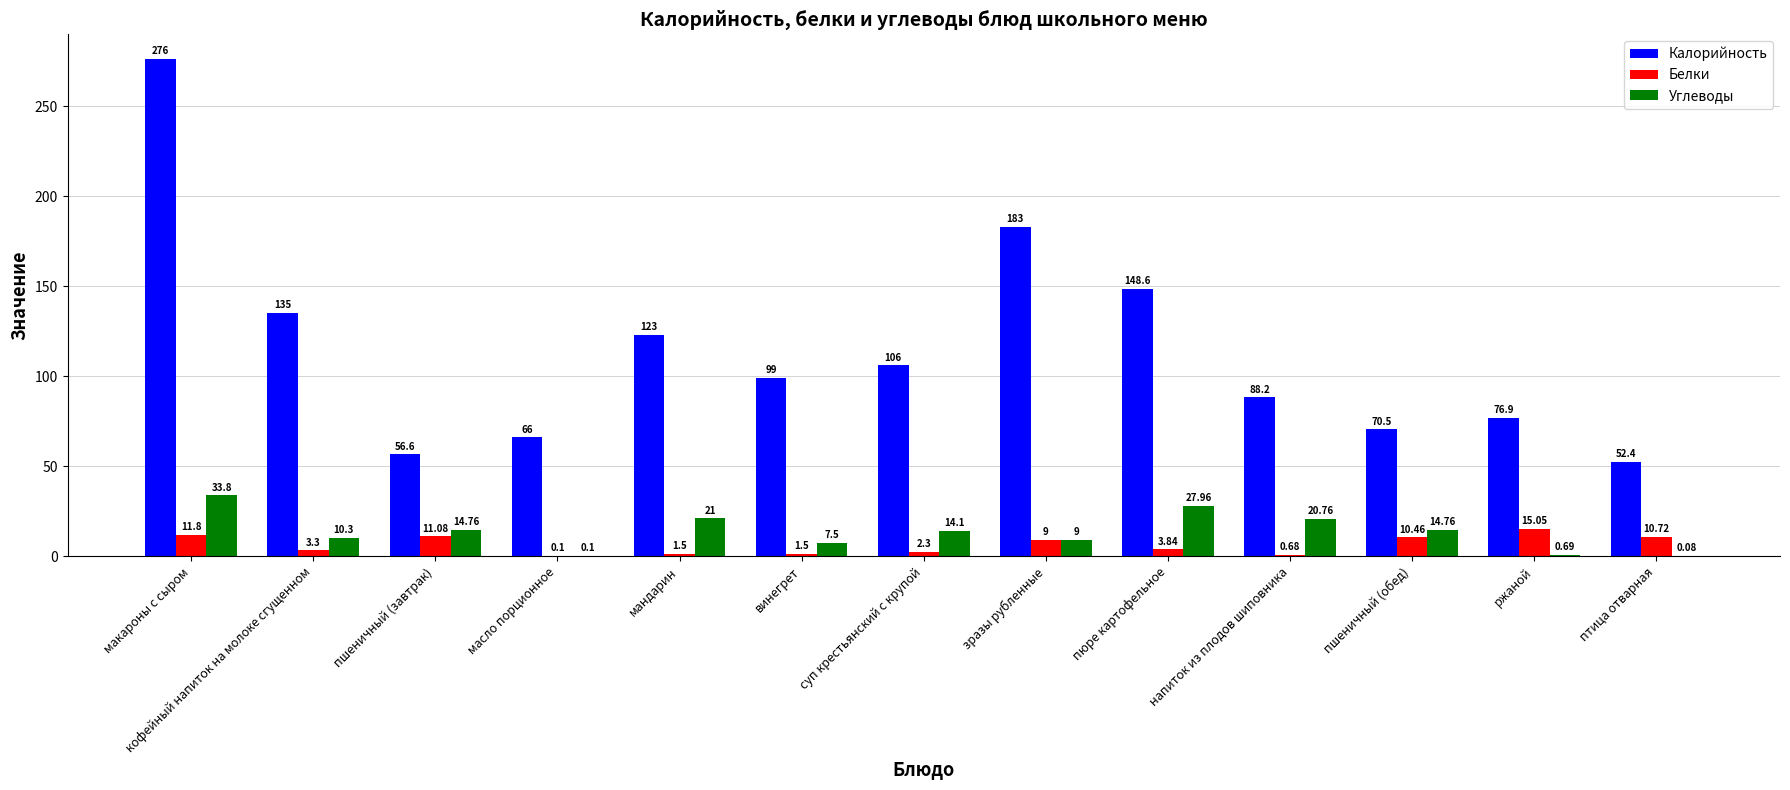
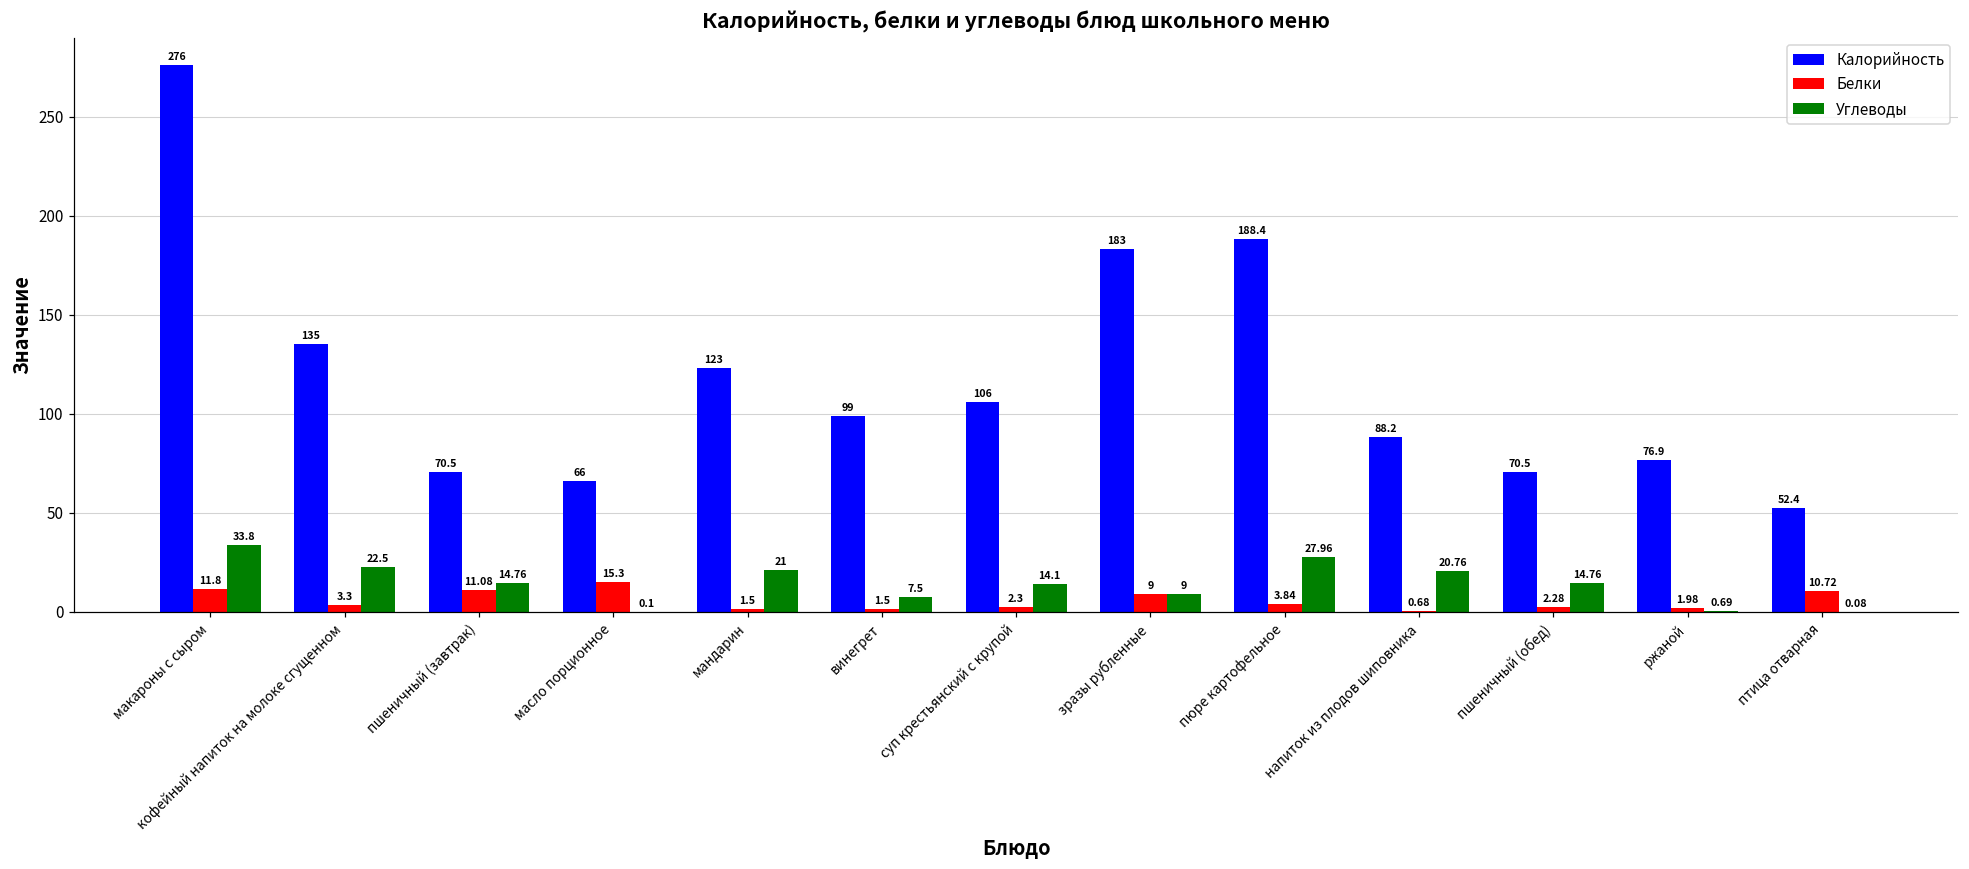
Углеводы, кофейный напиток на молоке сгущенном: 10.3 -> 22.5
Калорийность, пшеничный (завтрак): 56.6 -> 70.5
Белки, масло порционное: 0.1 -> 15.3
Калорийность, пюре картофельное: 148.6 -> 188.4
Белки, пшеничный (обед): 10.46 -> 2.28
Белки, ржаной: 15.05 -> 1.98
